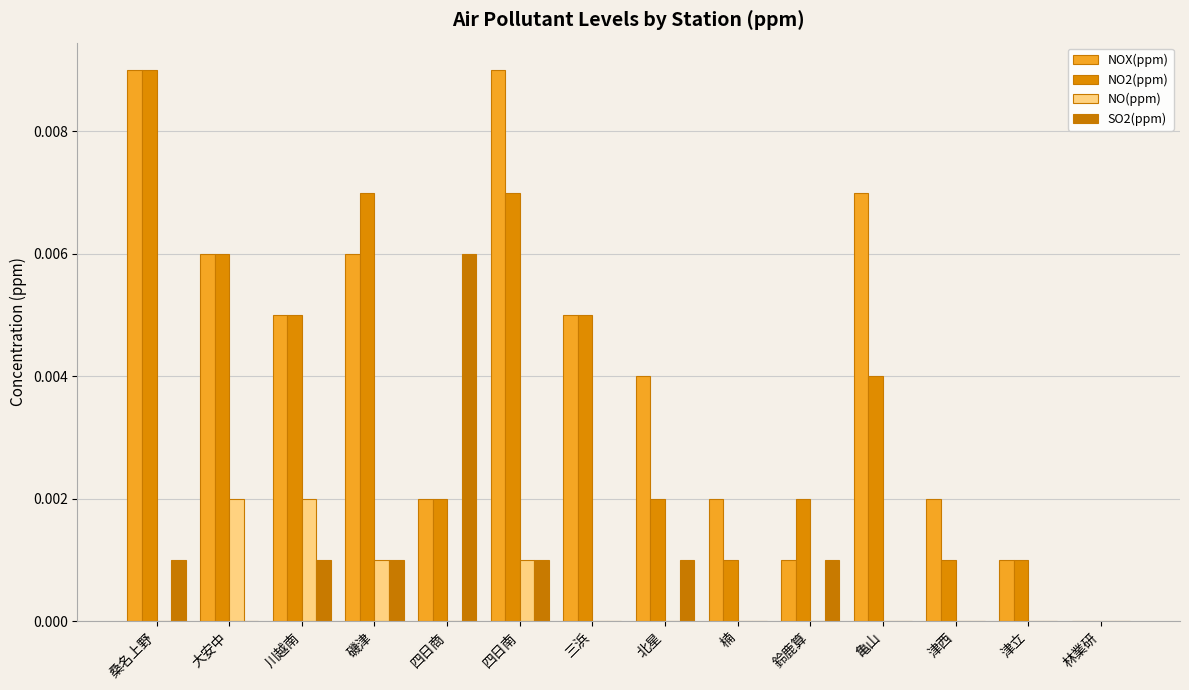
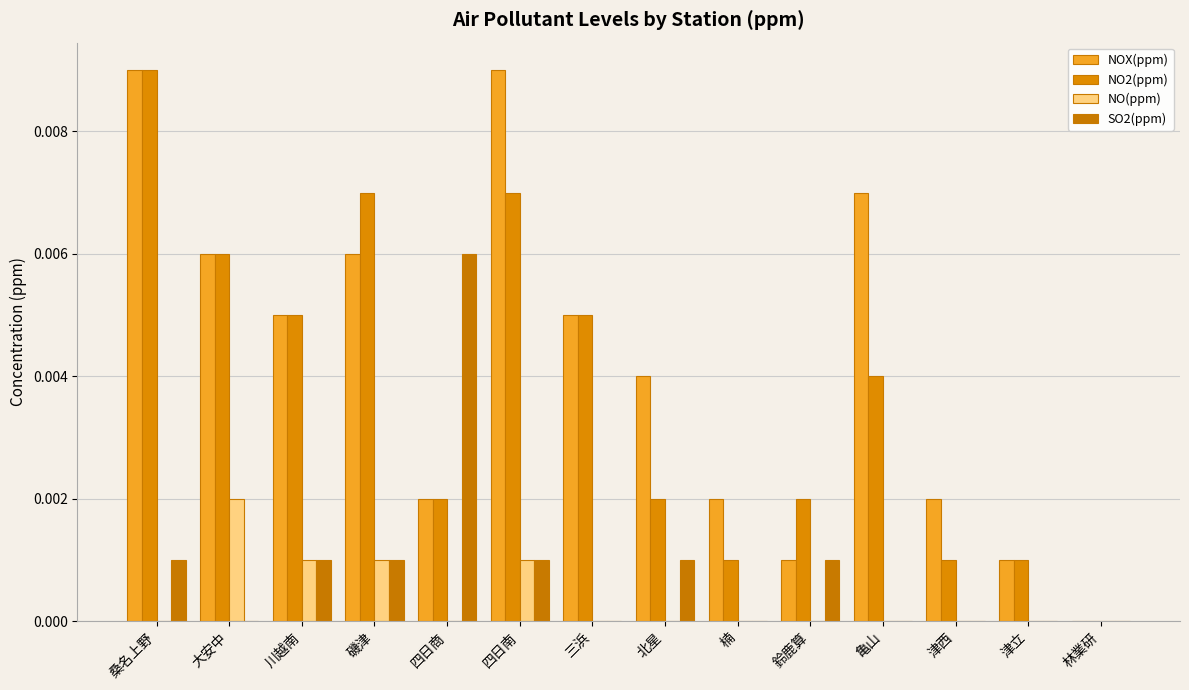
NO(ppm), 川越南: 0.002 -> 0.001
